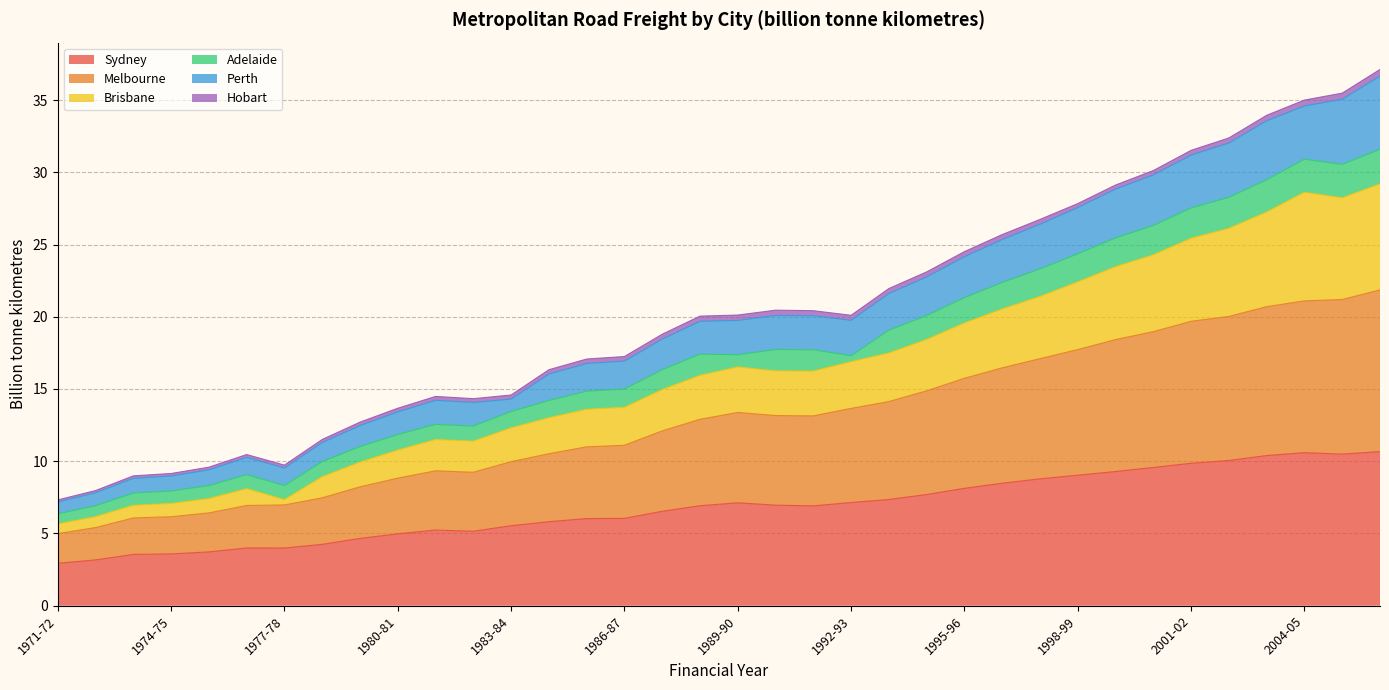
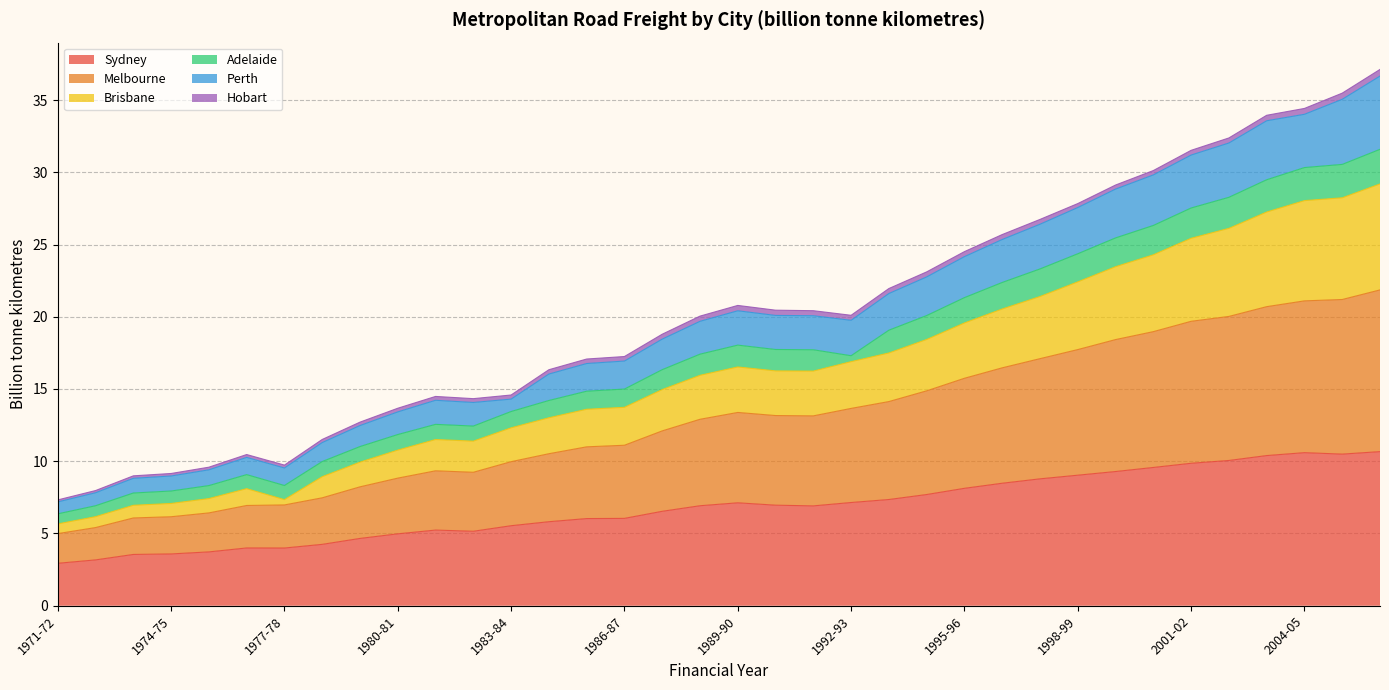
Adelaide, 1989-90: 0.8 -> 1.5
Brisbane, 2004-05: 7.5 -> 6.9
